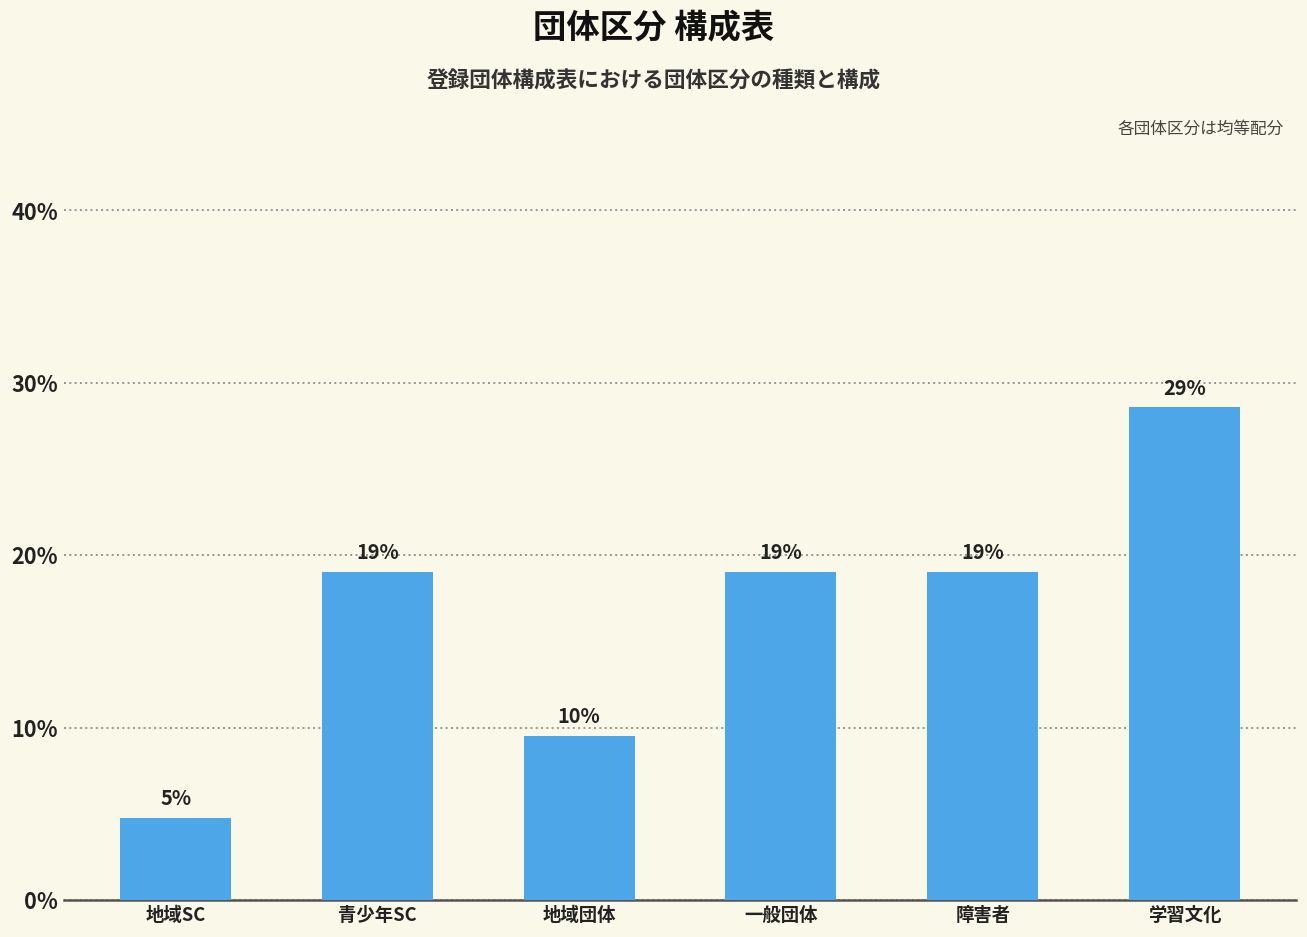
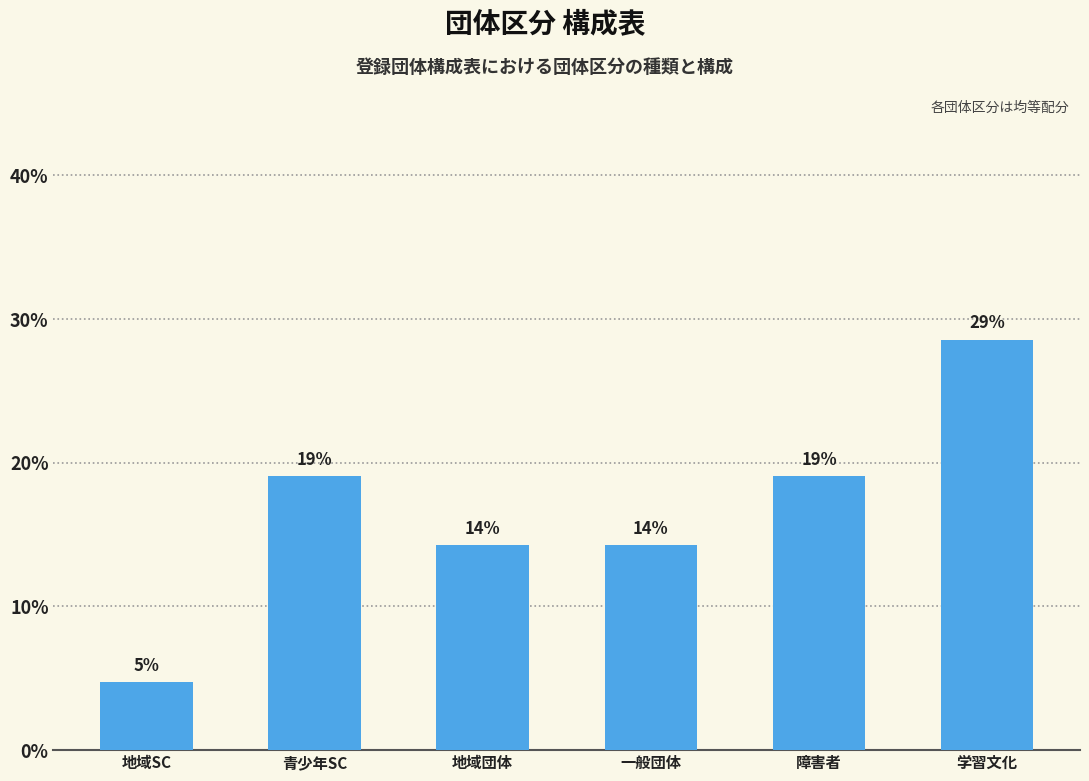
地域団体: 10% -> 14%
一般団体: 19% -> 14%
